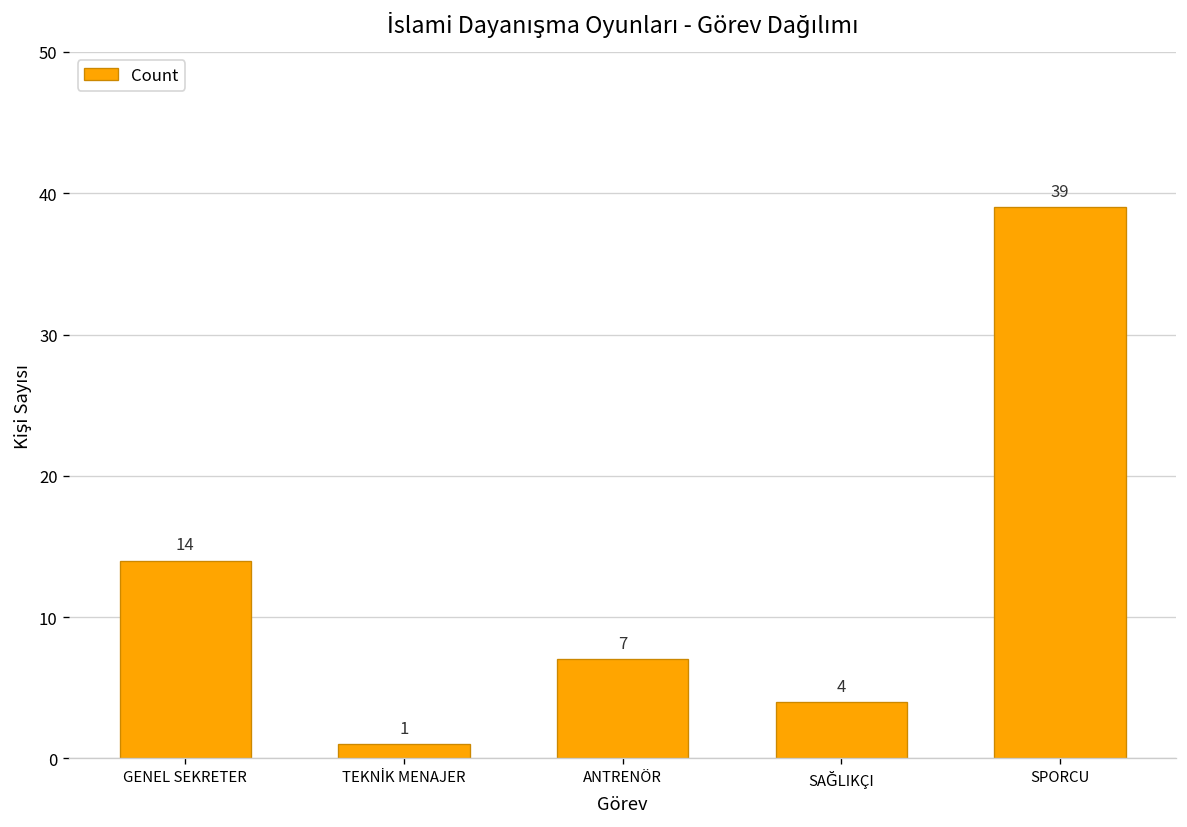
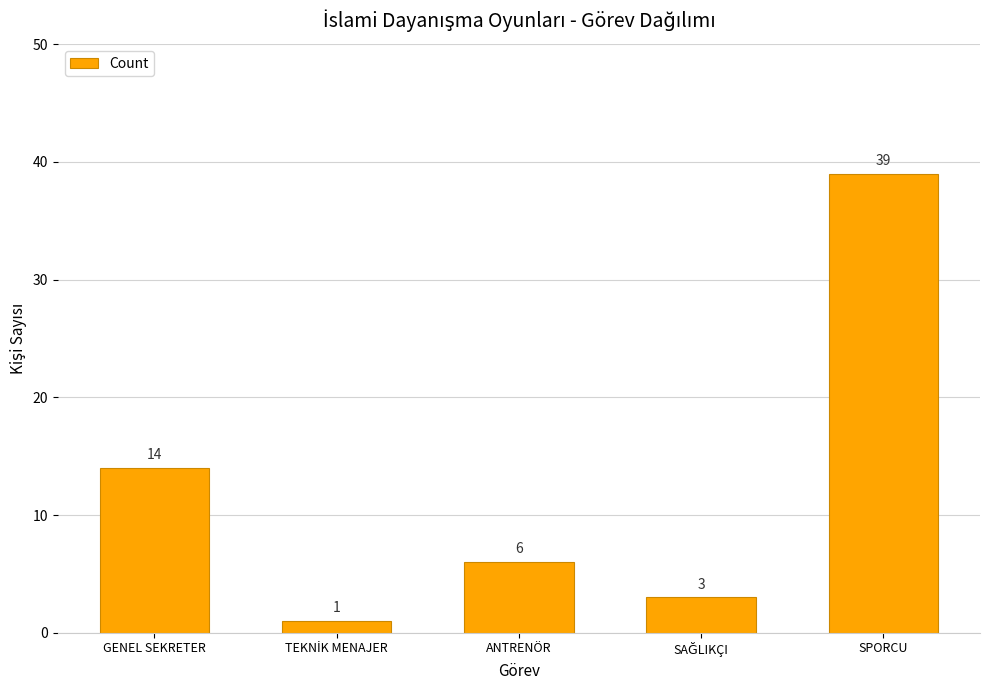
ANTRENÖR: 7 -> 6
SAĞLIKÇI: 4 -> 3
